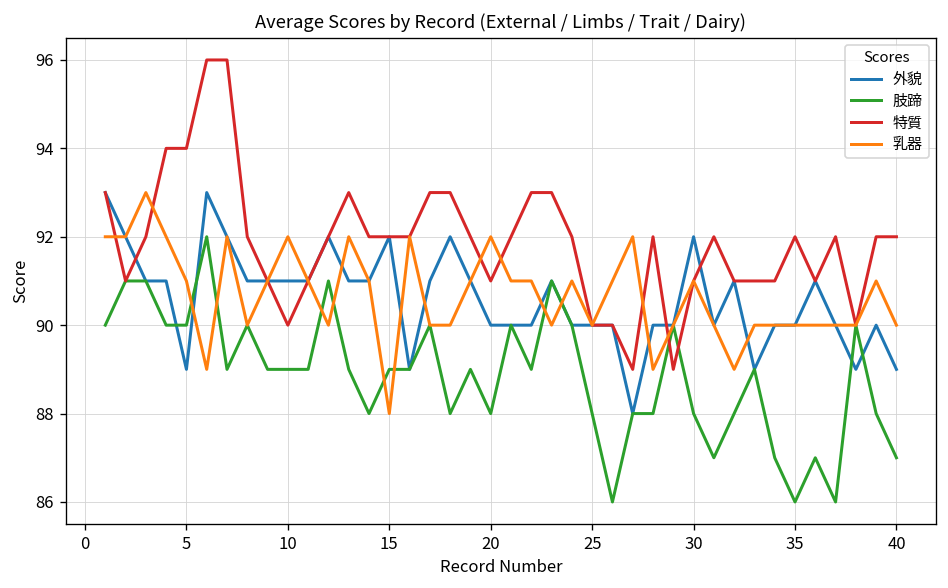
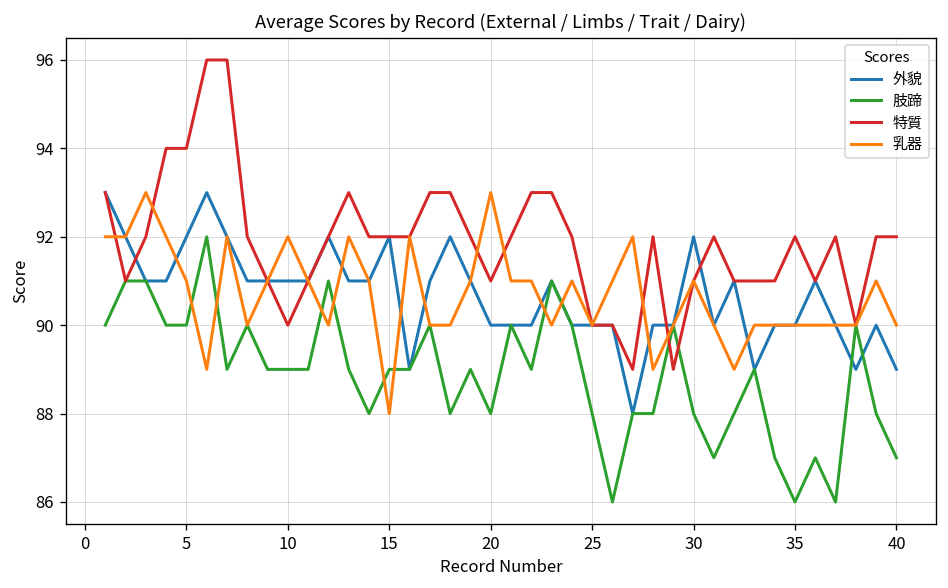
外貌, 5: 89 -> 92
乳器, 20: 92 -> 93
